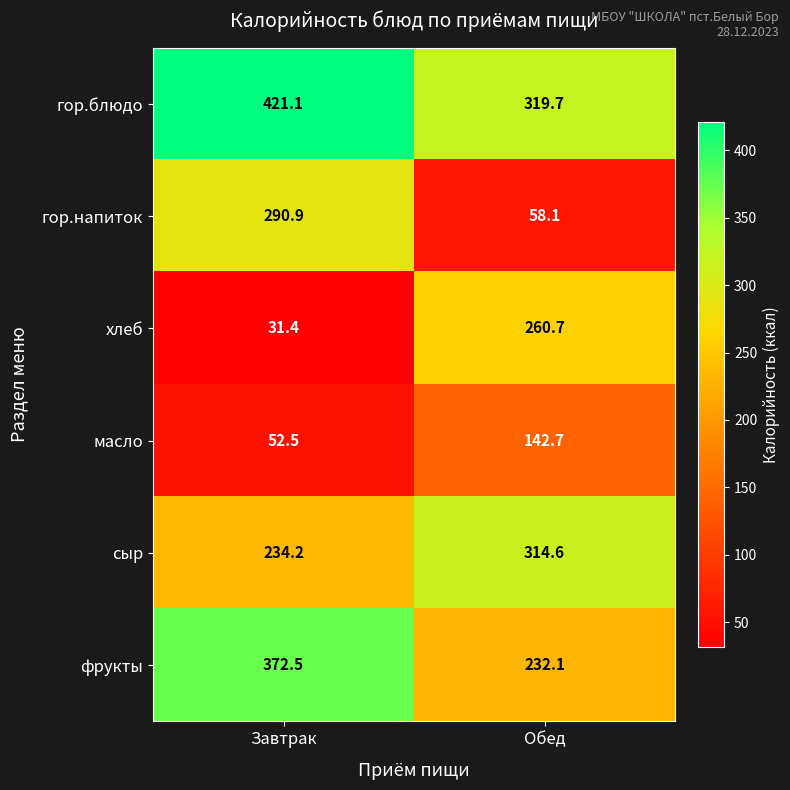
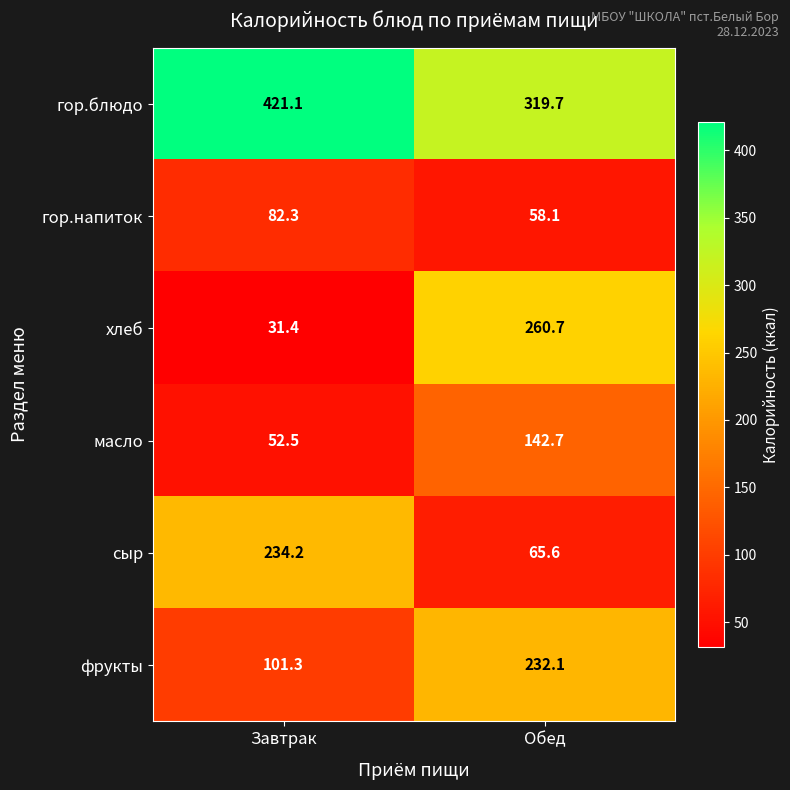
гор.напиток, Завтрак: 290.9 -> 82.3
сыр, Обед: 314.6 -> 65.6
фрукты, Завтрак: 372.5 -> 101.3
